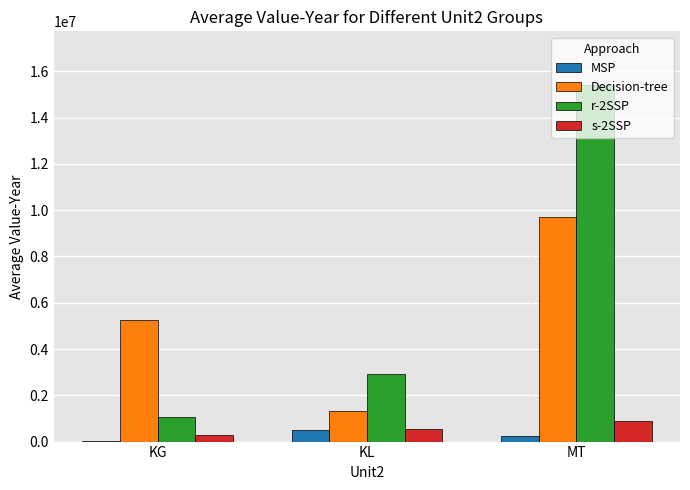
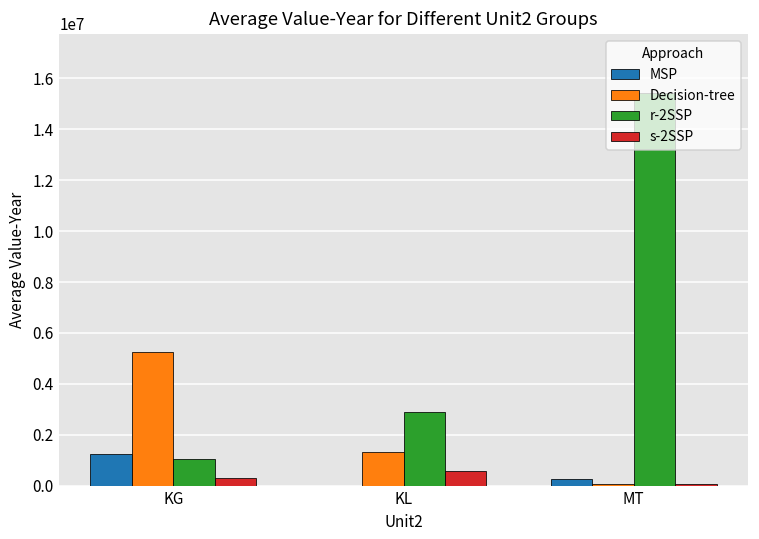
MSP, KG: 0 -> 1300000
MSP, KL: 500000 -> 0
Decision-tree, MT: 9700000 -> 100000
s-2SSP, MT: 900000 -> 100000
